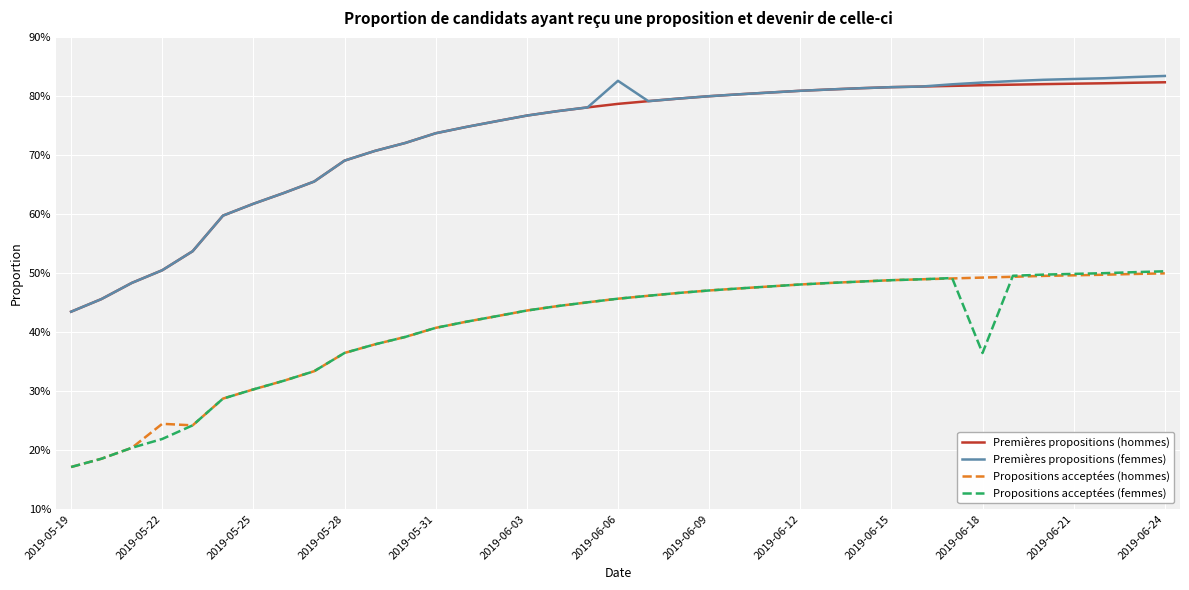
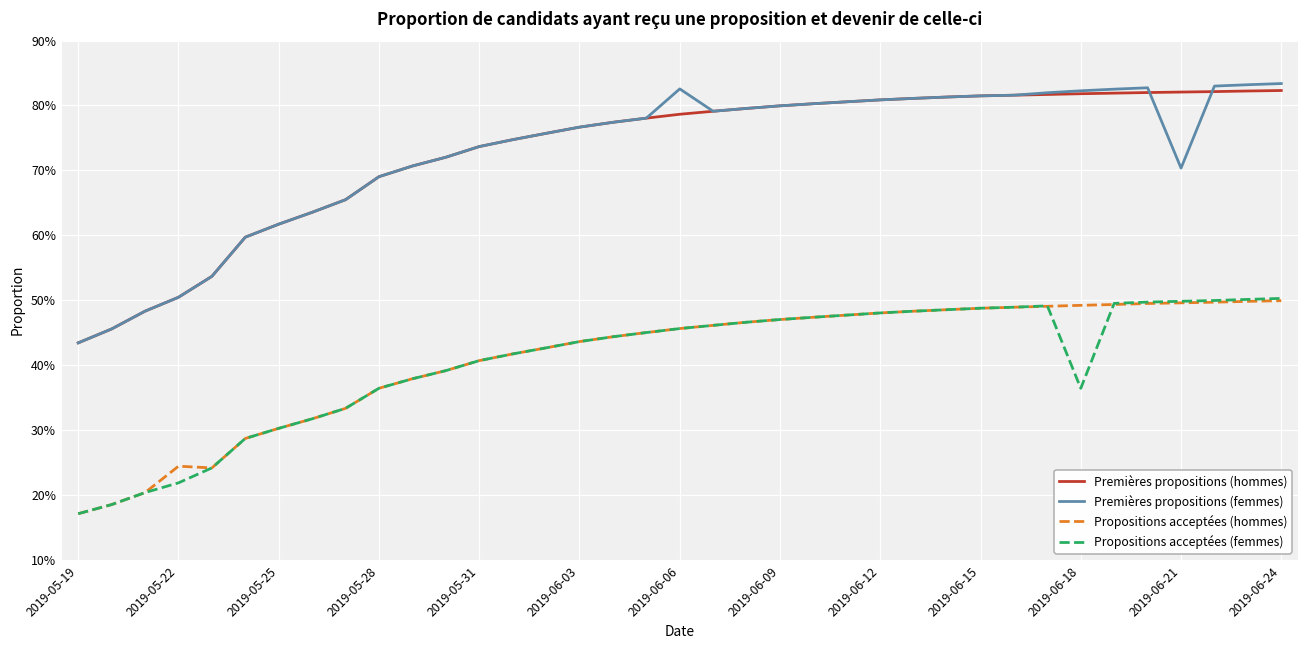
Premières propositions (femmes), 2019-06-21: 83% -> 70%
